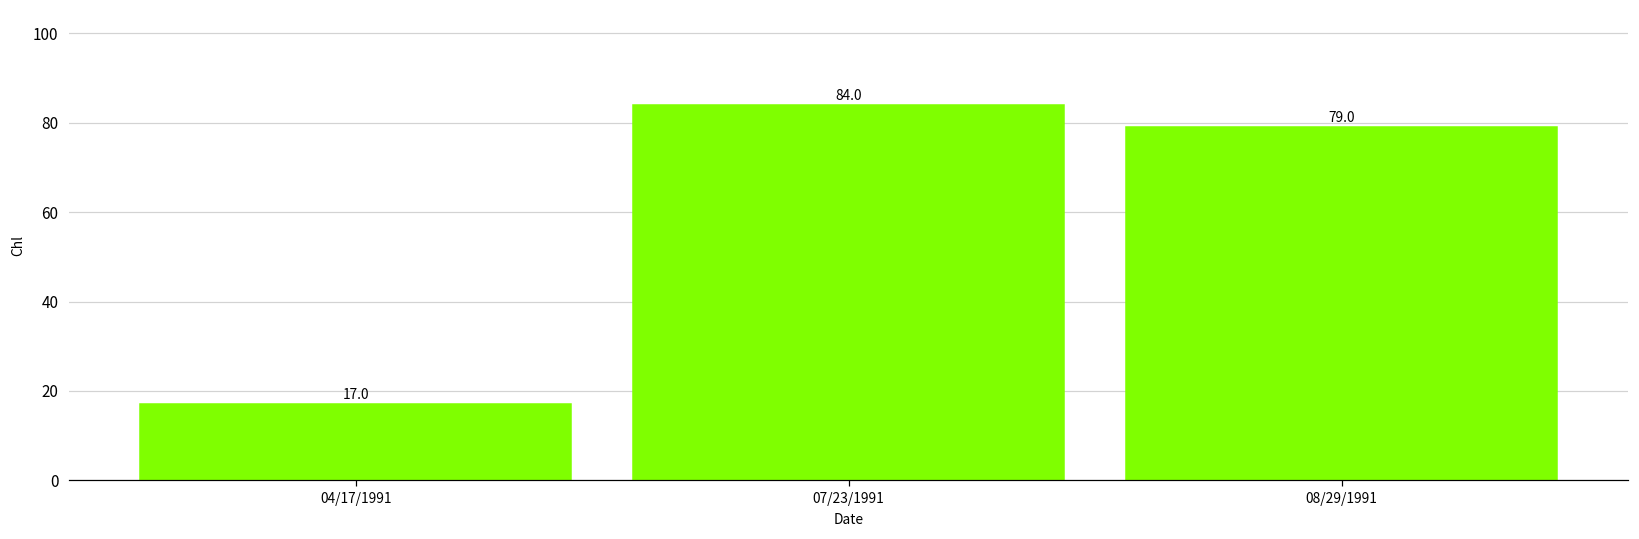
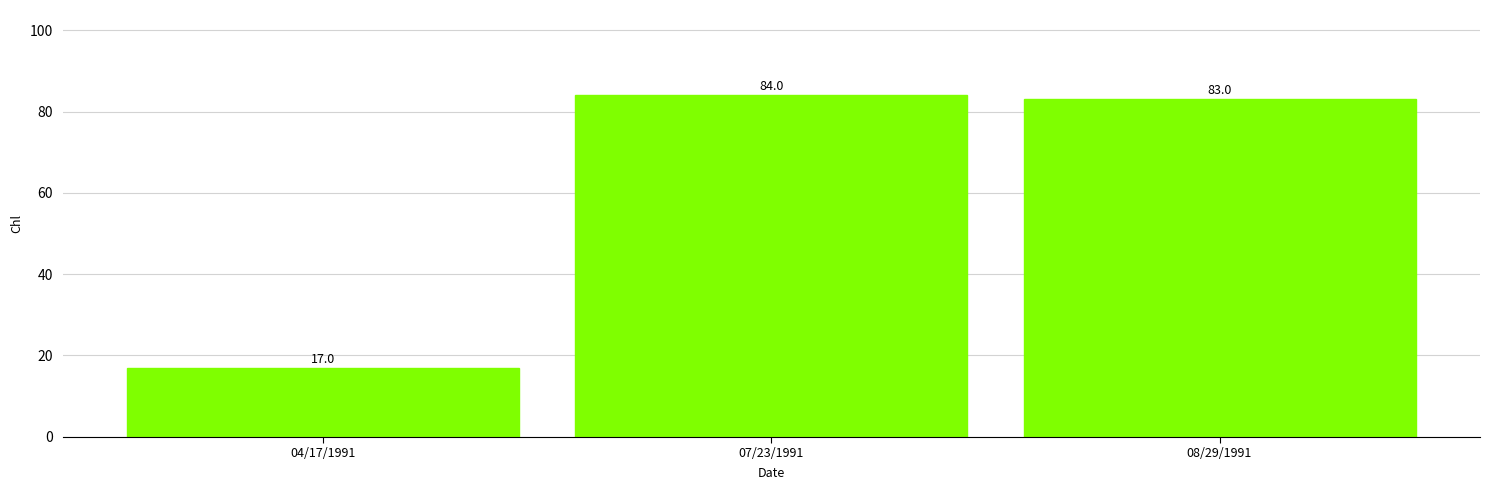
08/29/1991: 79.0 -> 83.0
